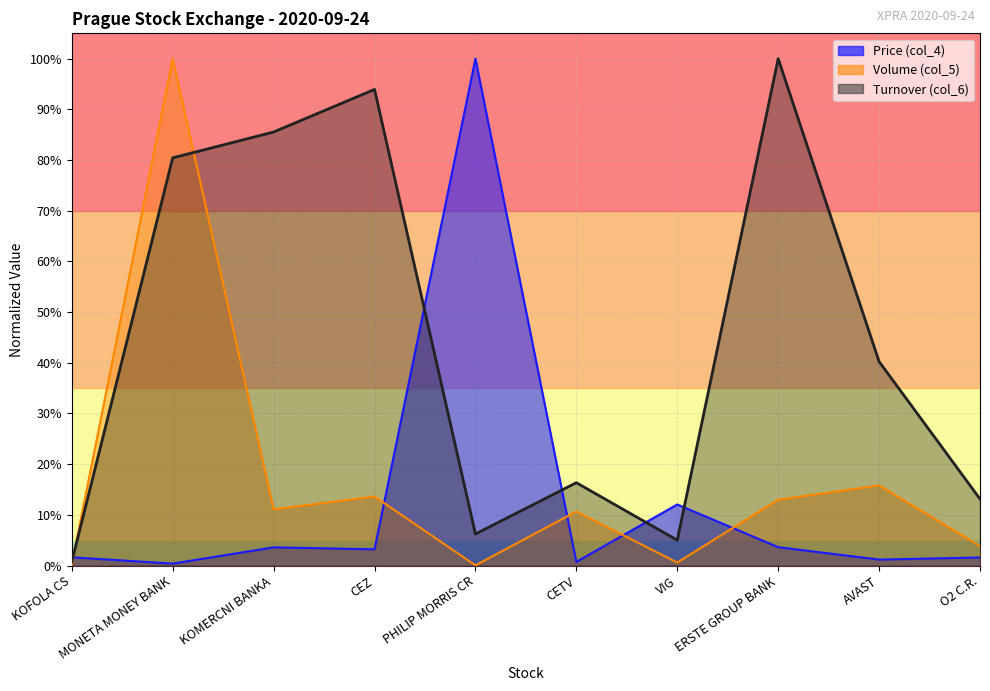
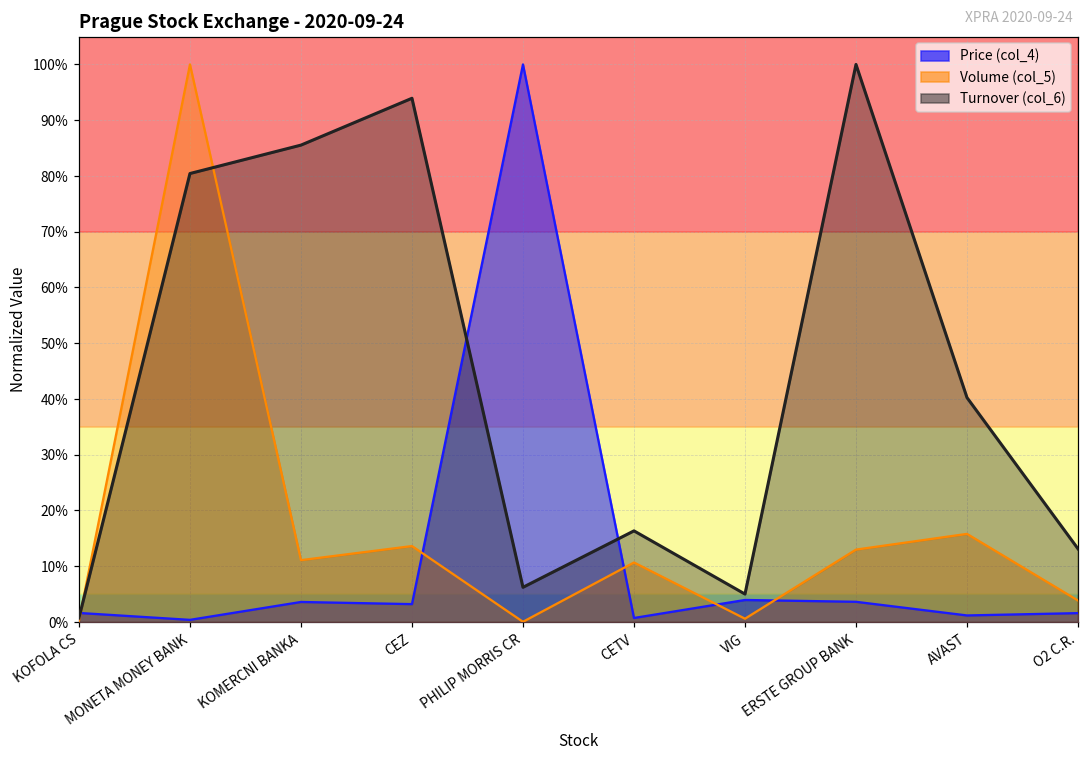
Price (col_4), VIG: 12% -> 4%
